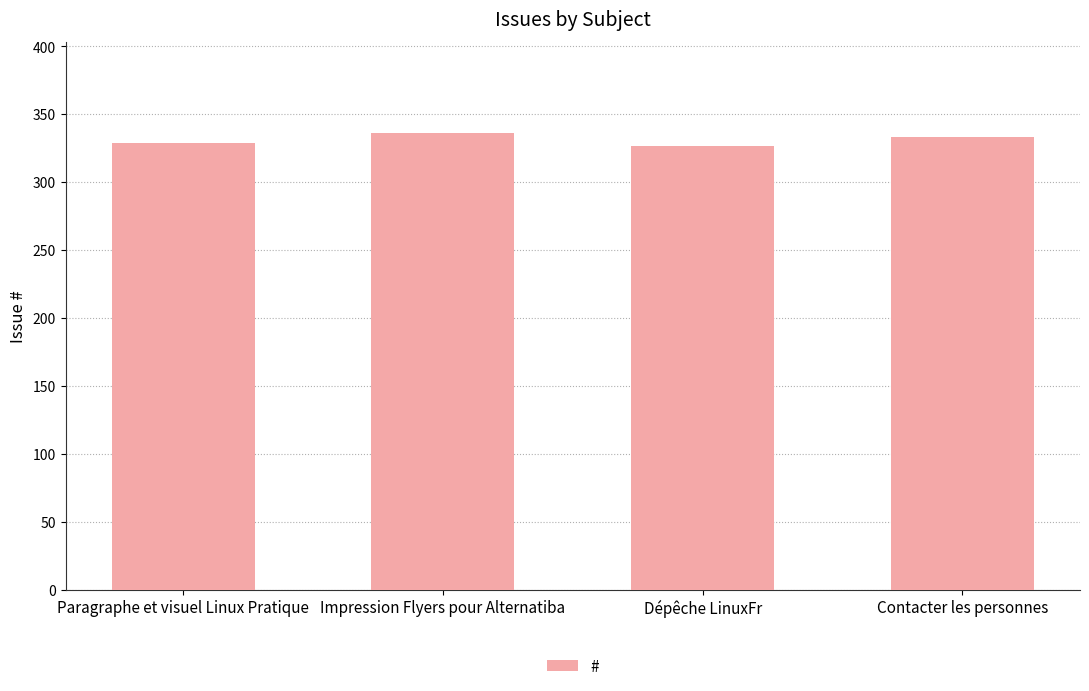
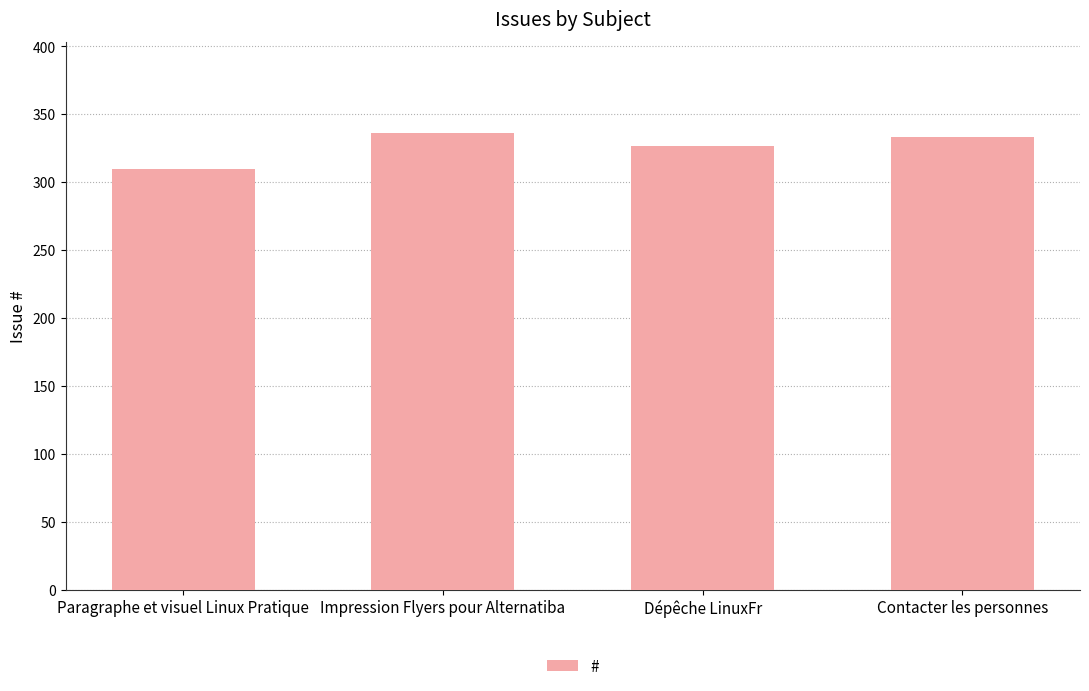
Paragraphe et visuel Linux Pratique: 329 -> 310
